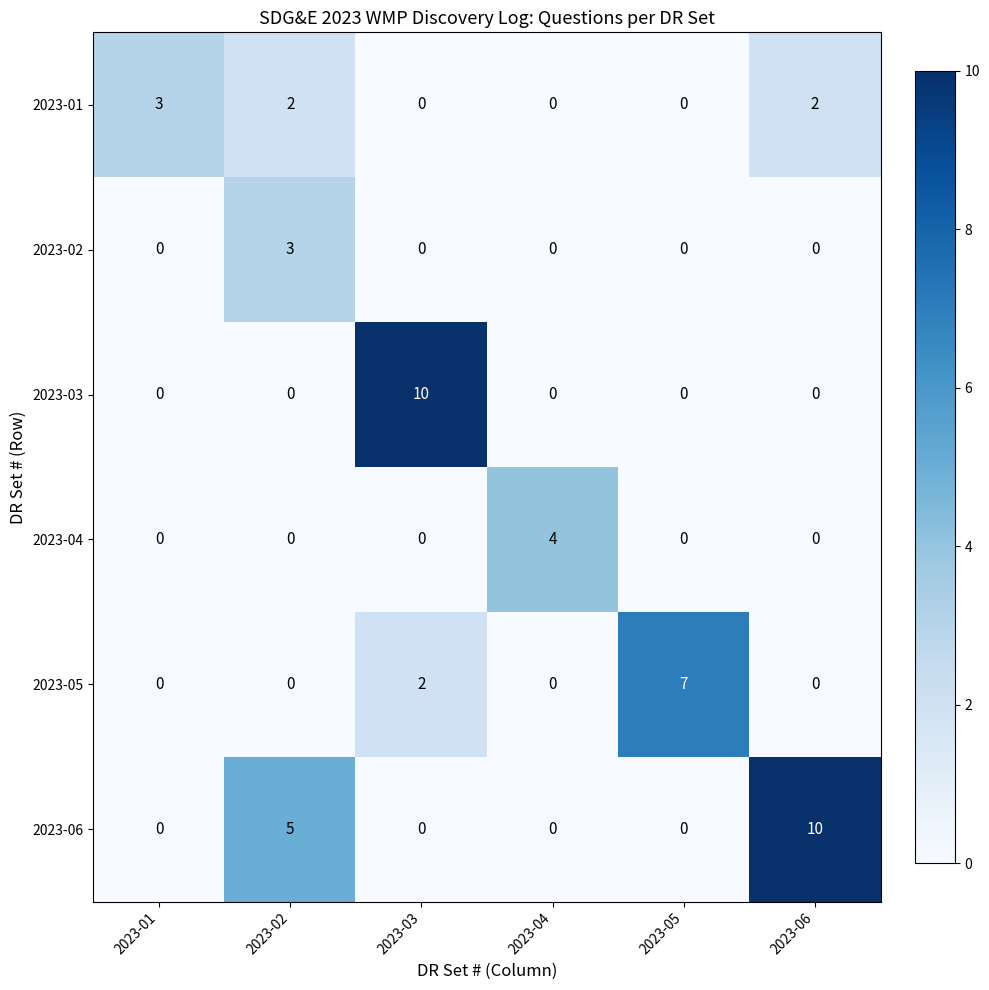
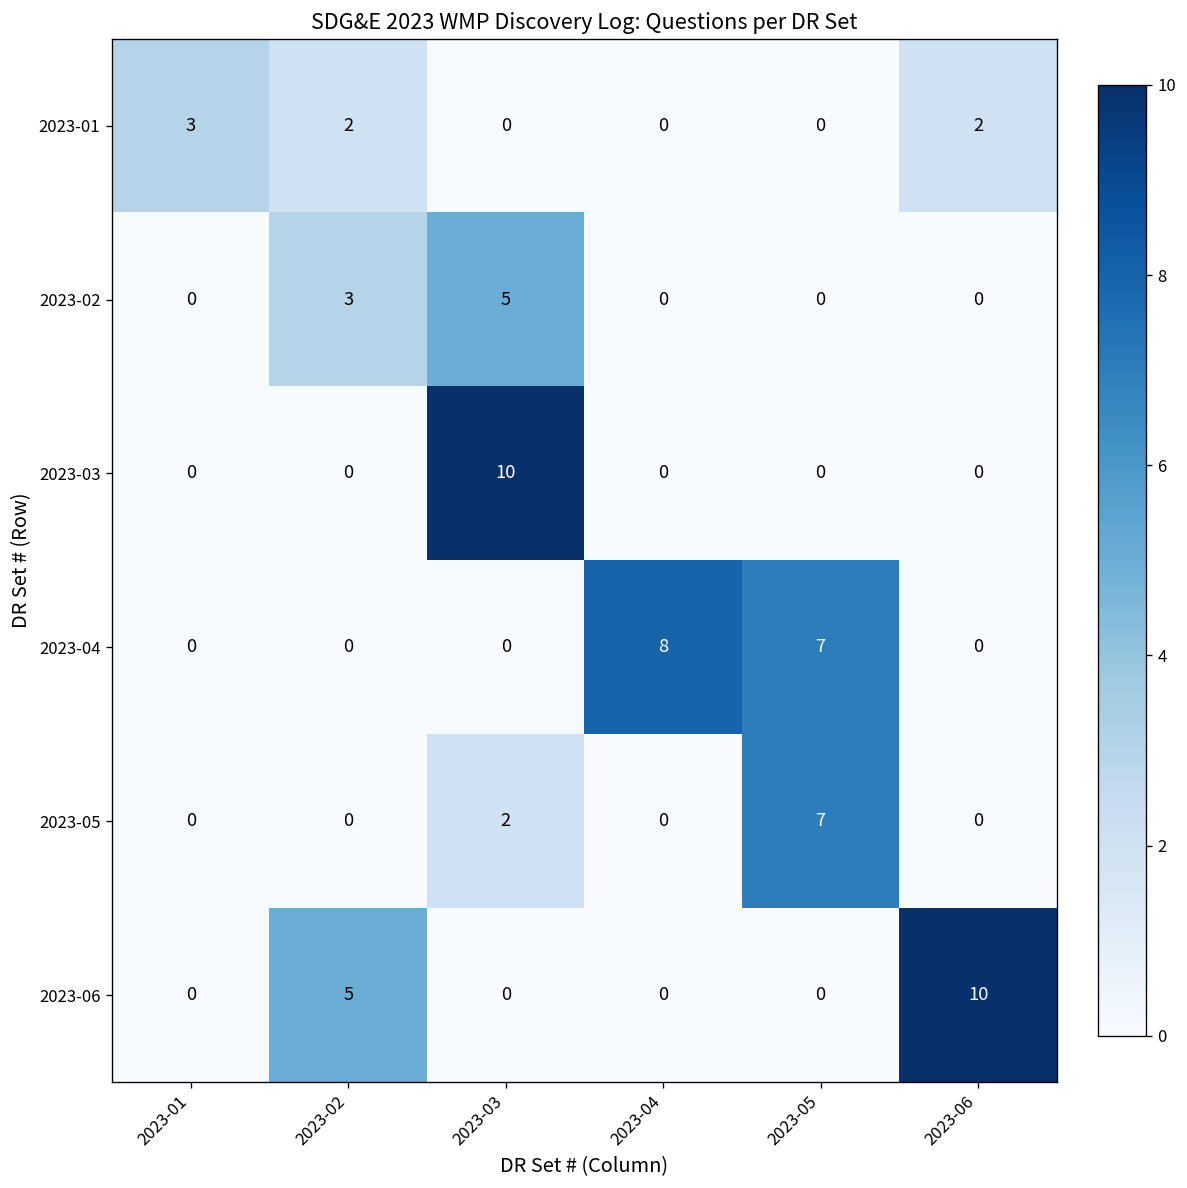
2023-02, 2023-03: 0 -> 5
2023-04, 2023-04: 4 -> 8
2023-04, 2023-05: 0 -> 7
